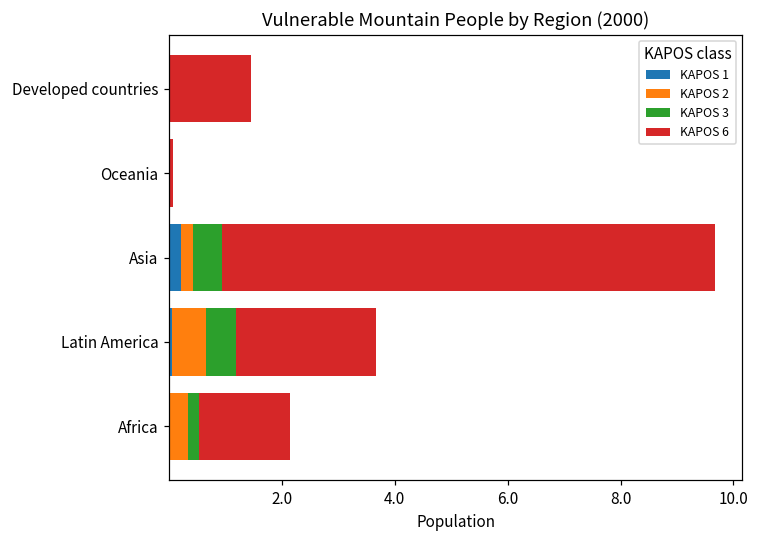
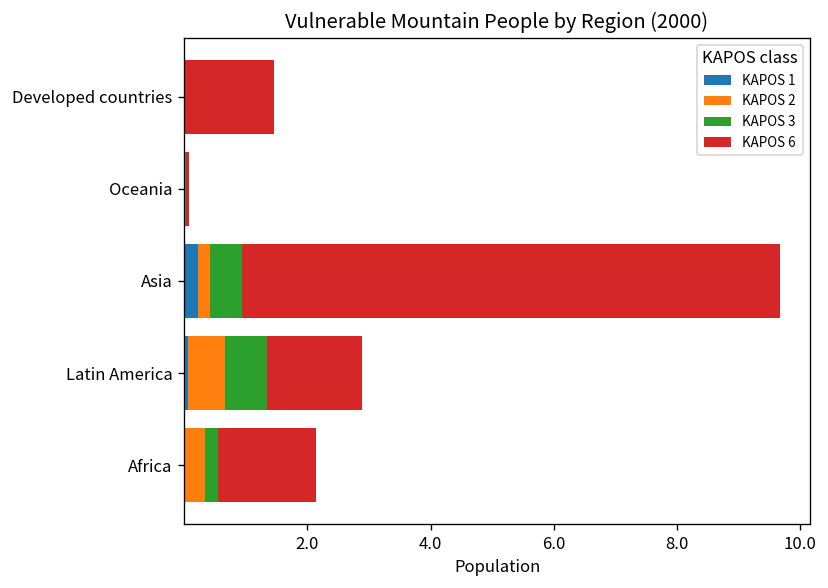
KAPOS 3, Latin America: 0.5 -> 0.7
KAPOS 6, Latin America: 2.5 -> 1.5
